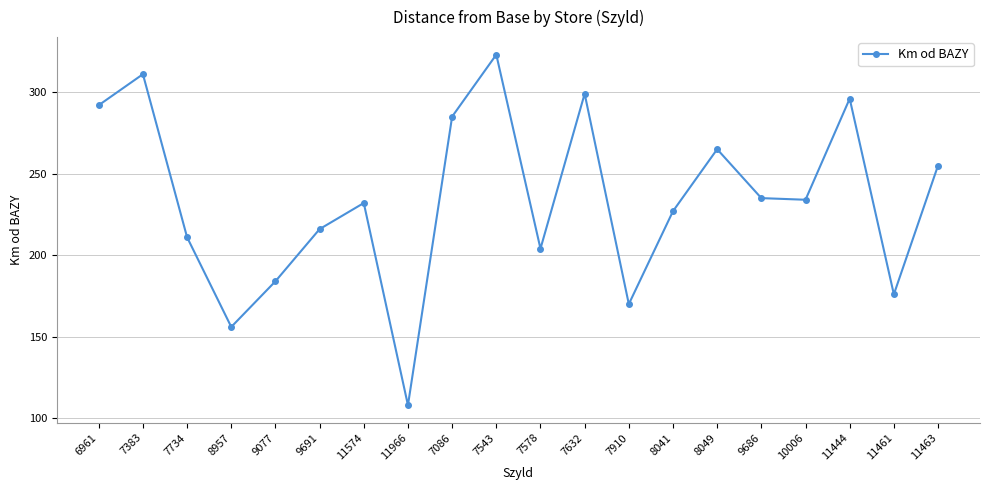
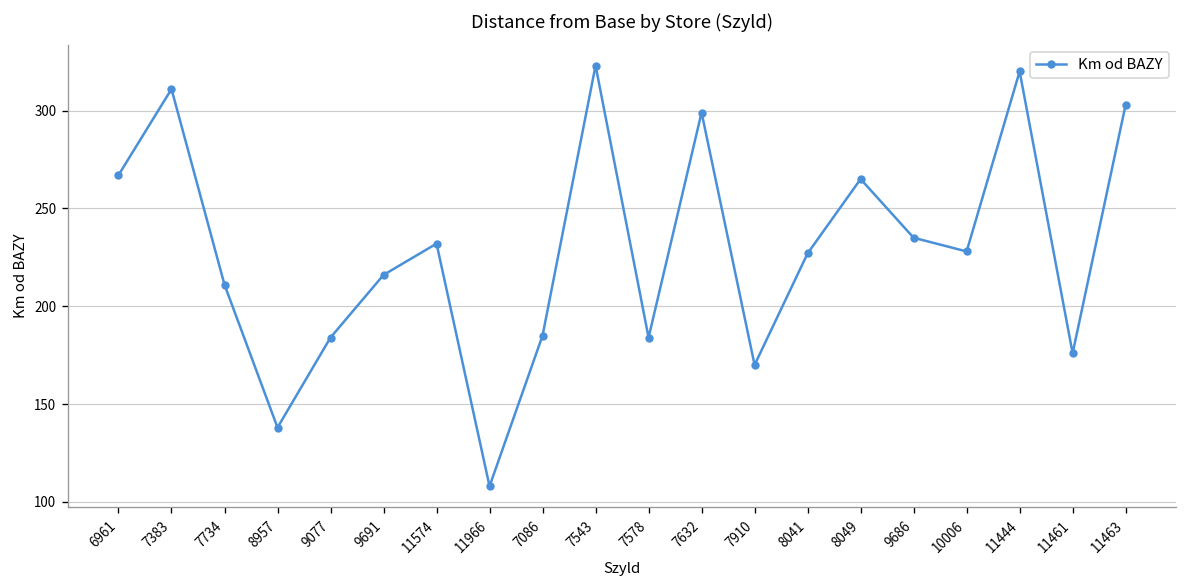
6961: 292 -> 267
8957: 156 -> 138
7086: 285 -> 185
7578: 204 -> 184
10006: 234 -> 228
11444: 296 -> 320
11463: 255 -> 303
